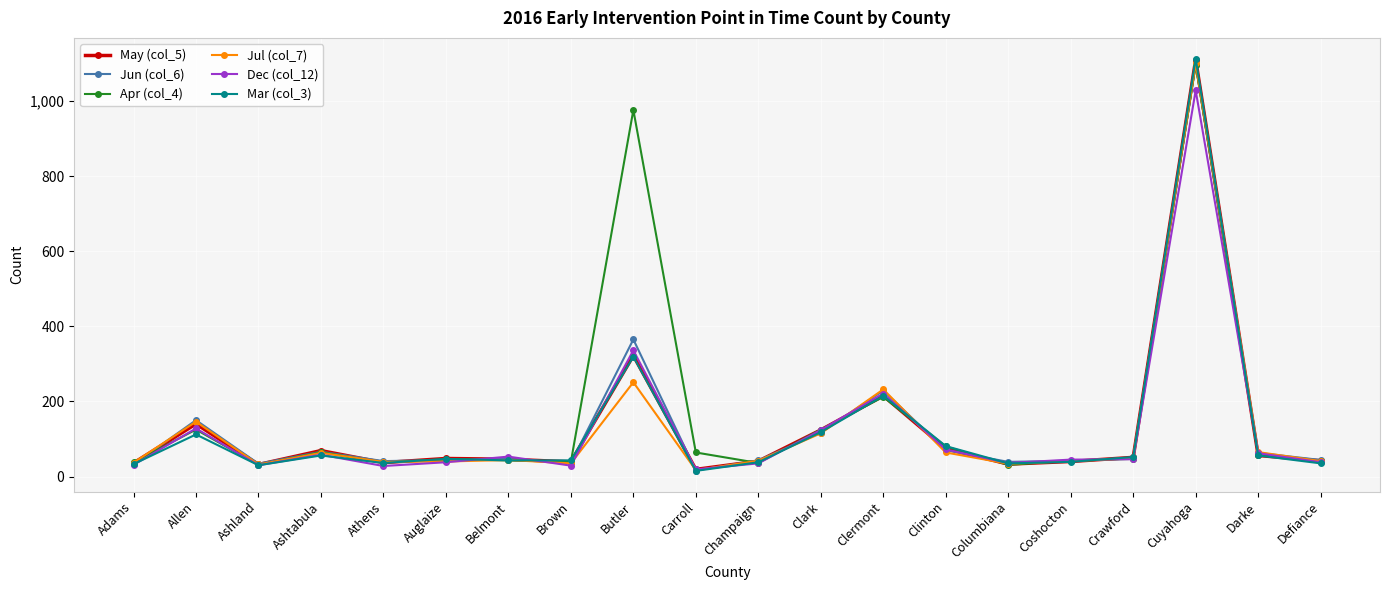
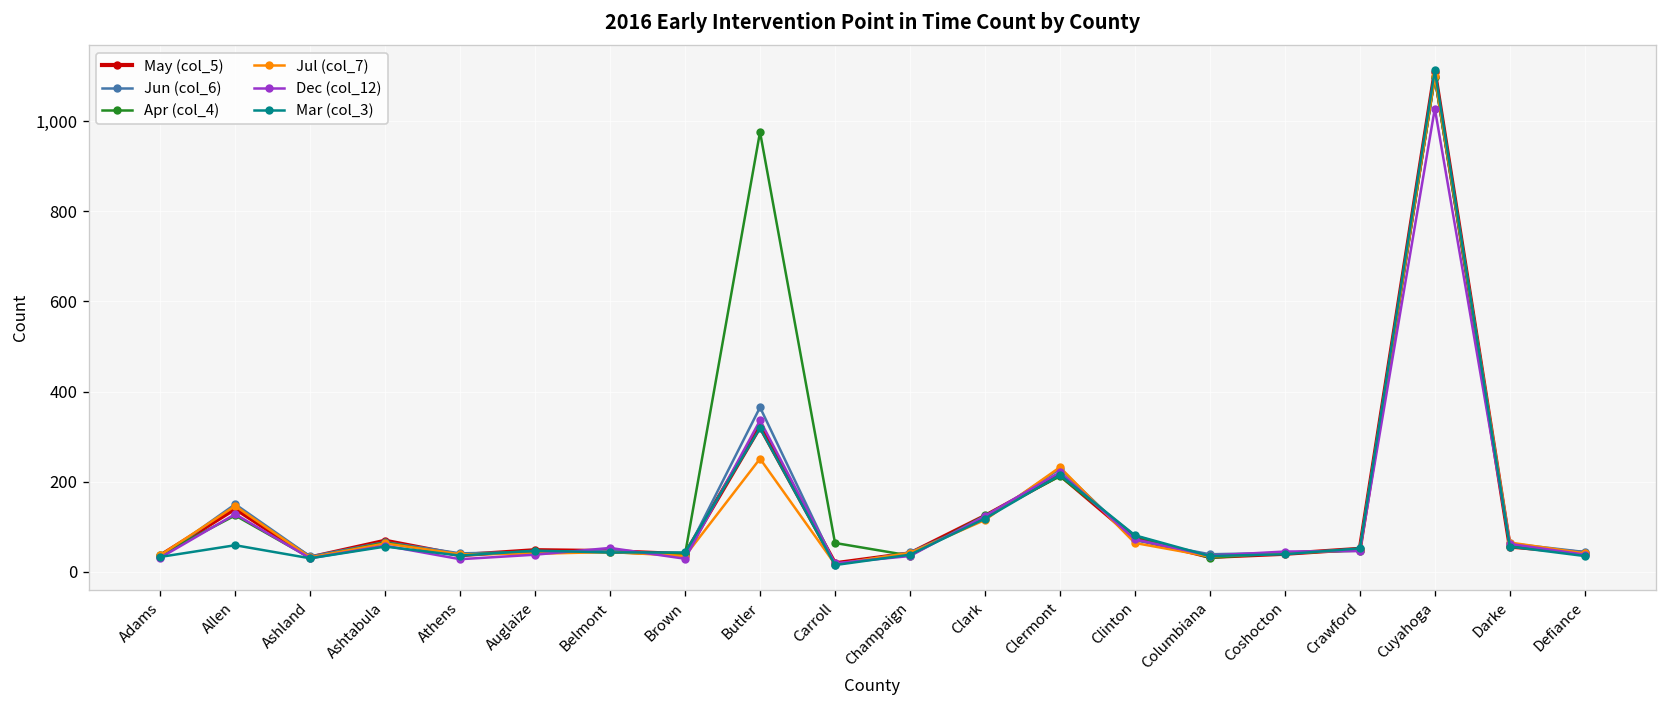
Mar (col_3), Allen: 110 -> 60
